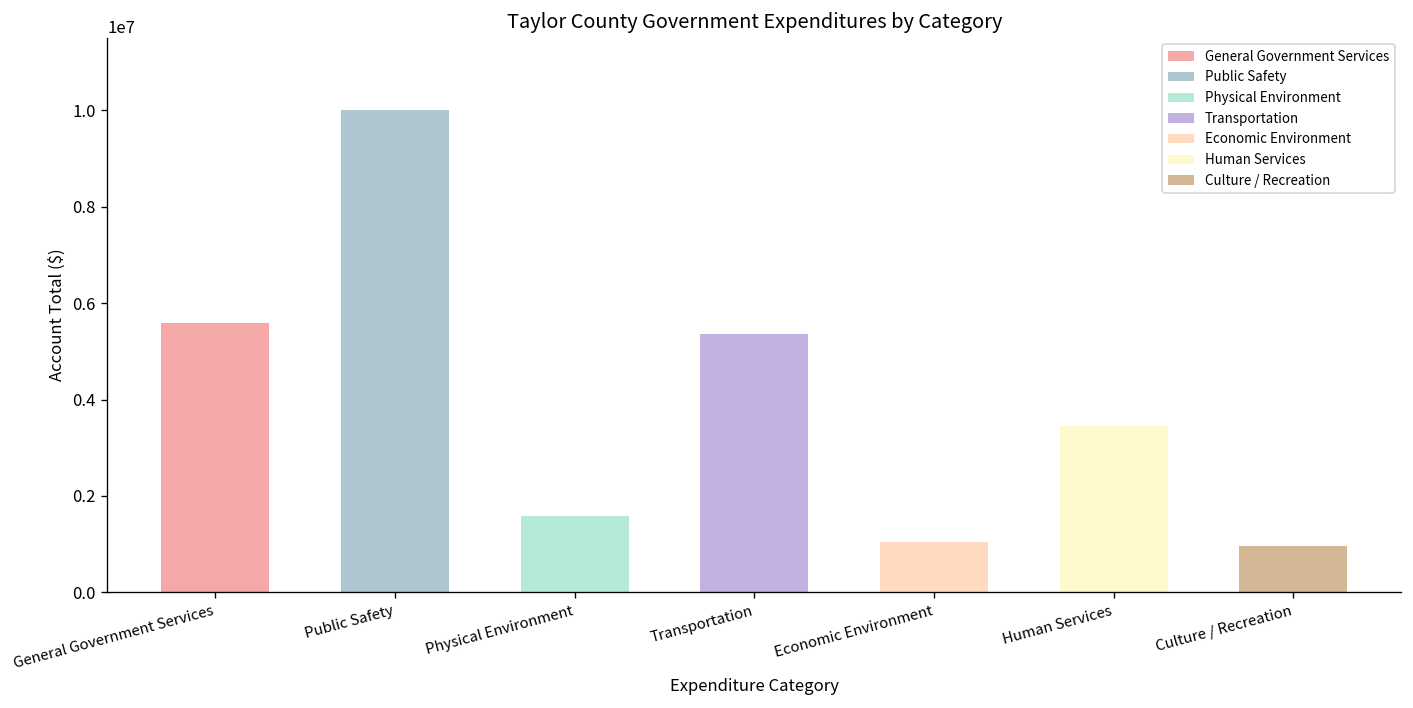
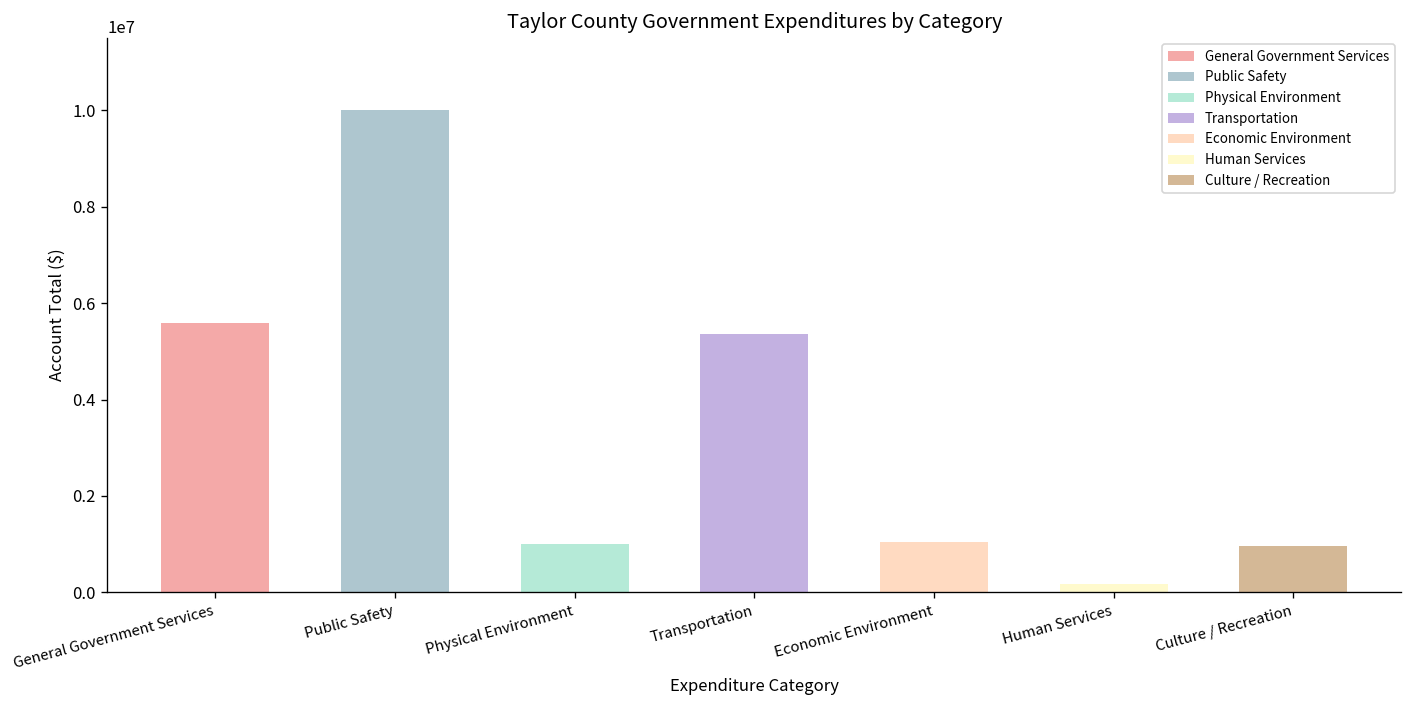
Physical Environment: 1600000 -> 1000000
Human Services: 3500000 -> 200000
